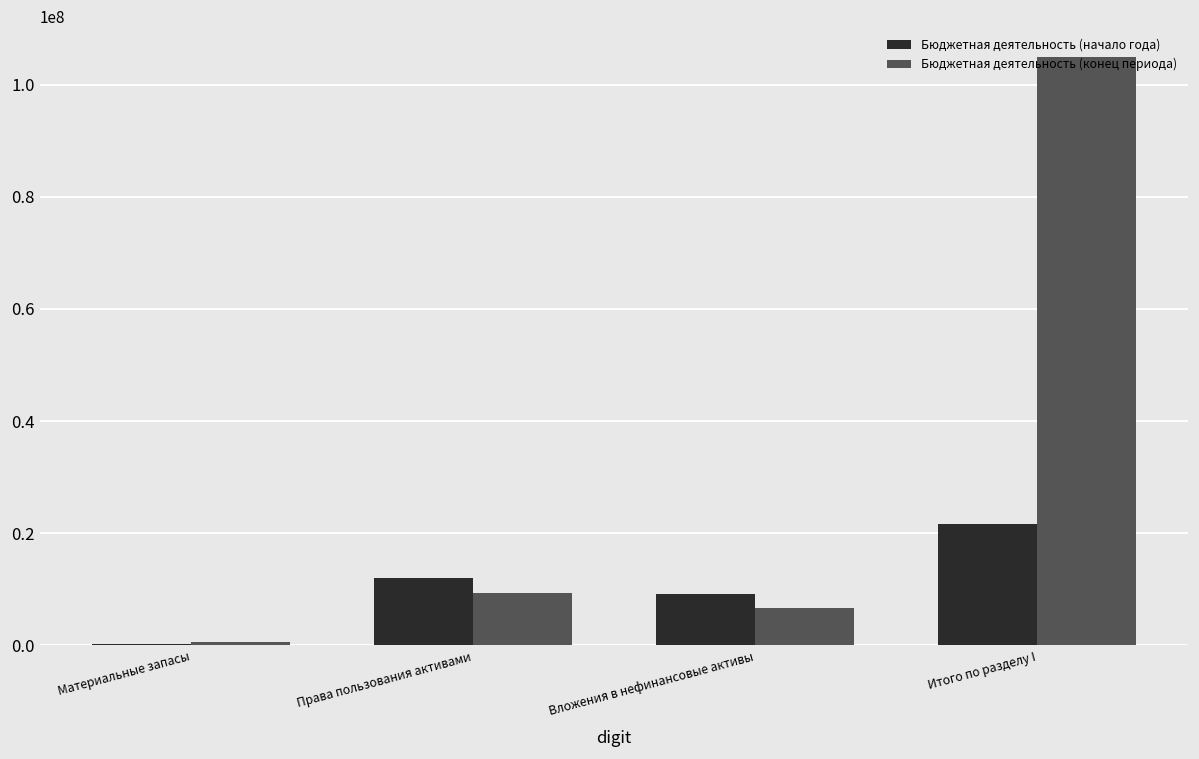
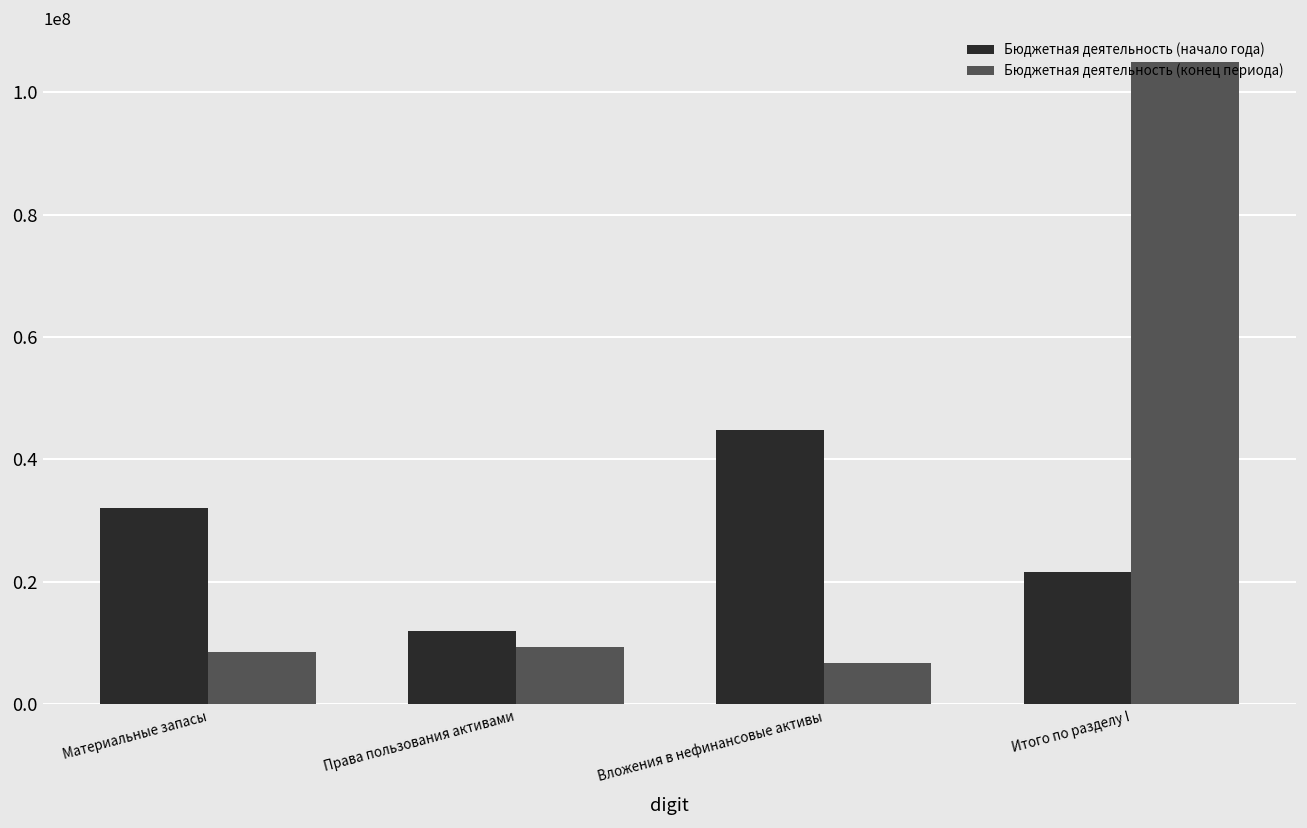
Бюджетная деятельность (начало года), Материальные запасы: 0 -> 32000000
Бюджетная деятельность (конец периода), Материальные запасы: 1000000 -> 8000000
Бюджетная деятельность (начало года), Вложения в нефинансовые активы: 9000000 -> 45000000
